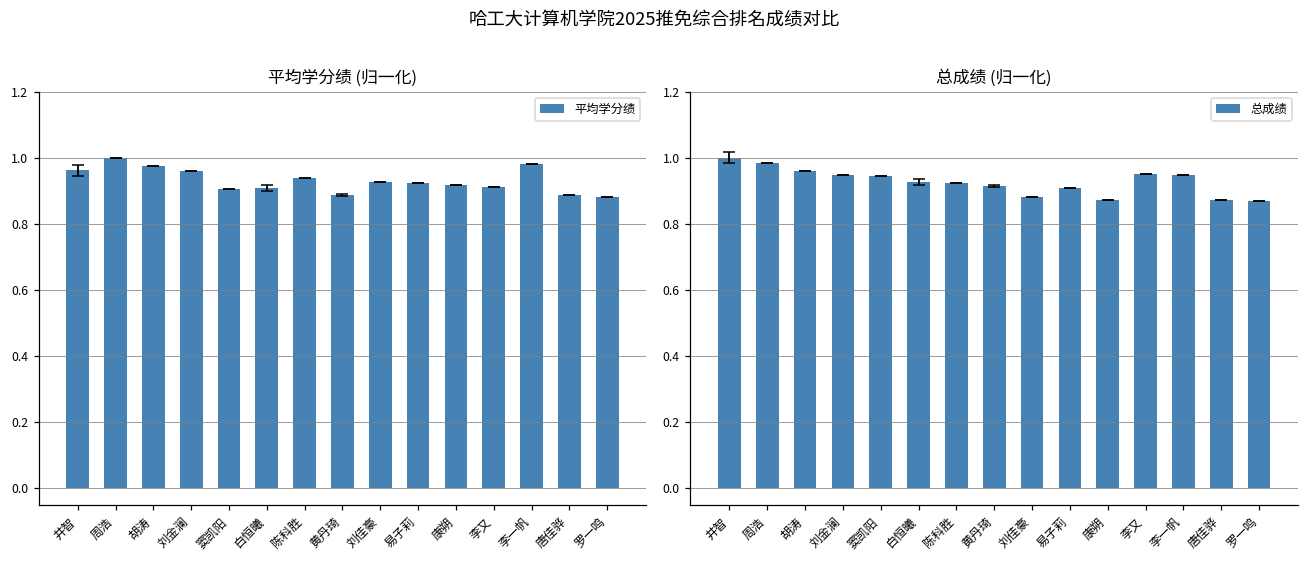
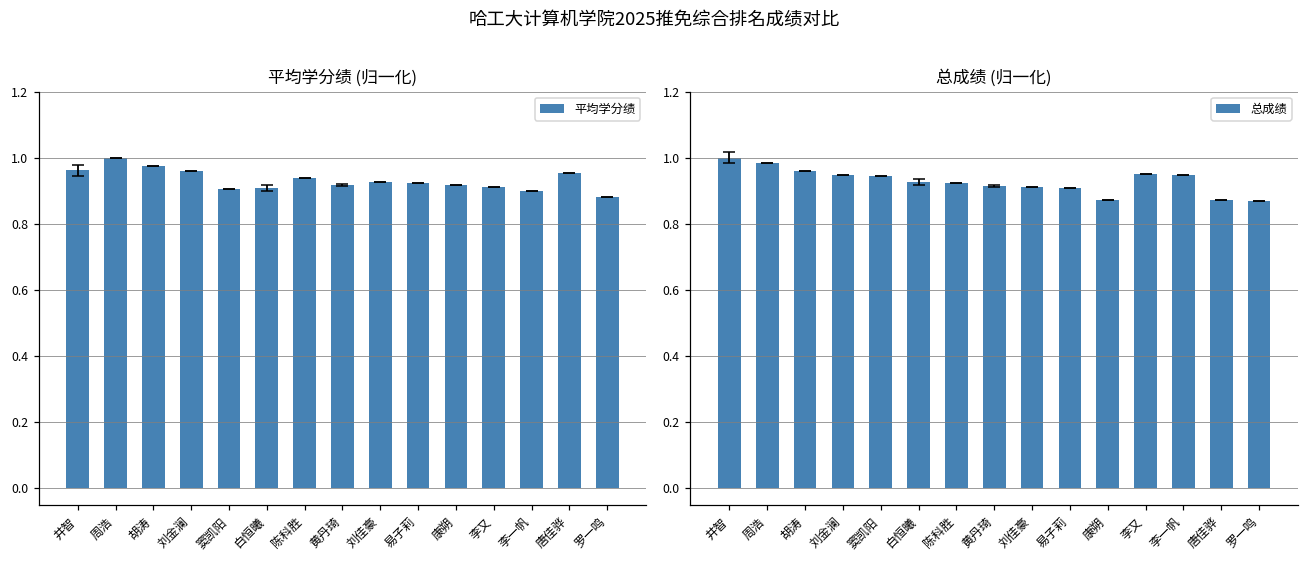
平均学分绩 (归一化), 平均学分绩, 黄丹琦: 0.89 -> 0.92
平均学分绩 (归一化), 平均学分绩, 李一帆: 0.98 -> 0.90
平均学分绩 (归一化), 平均学分绩, 唐佳骅: 0.89 -> 0.95
总成绩 (归一化), 总成绩, 刘佳豪: 0.88 -> 0.91
